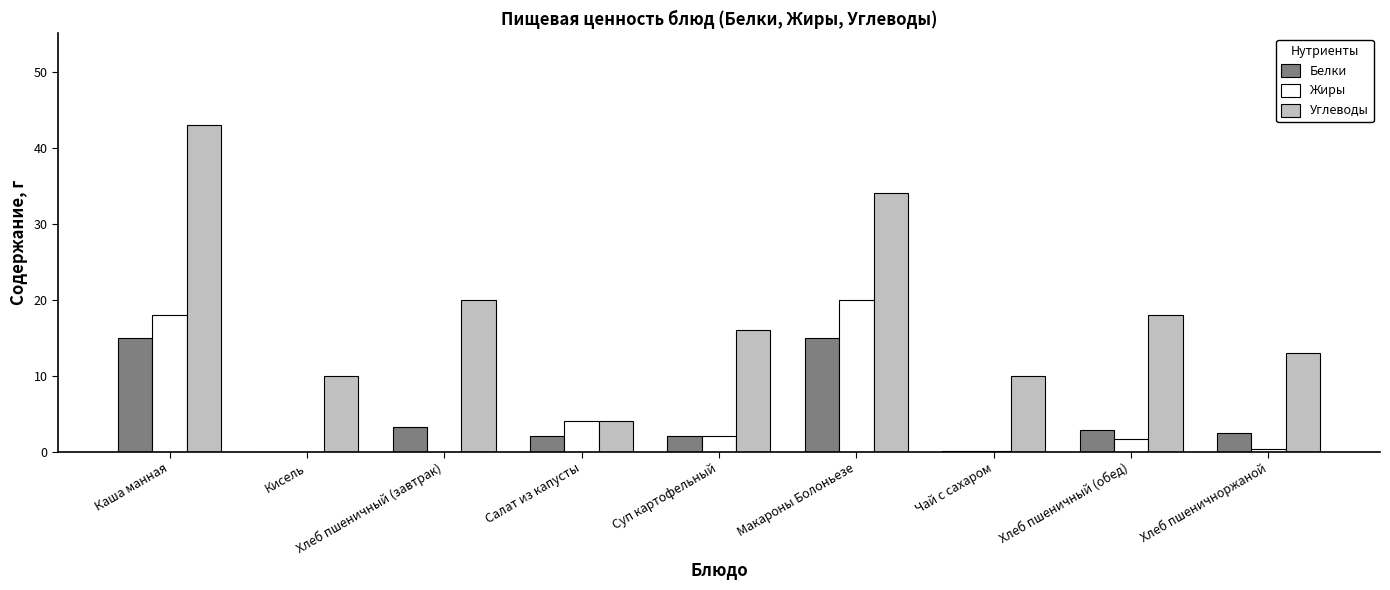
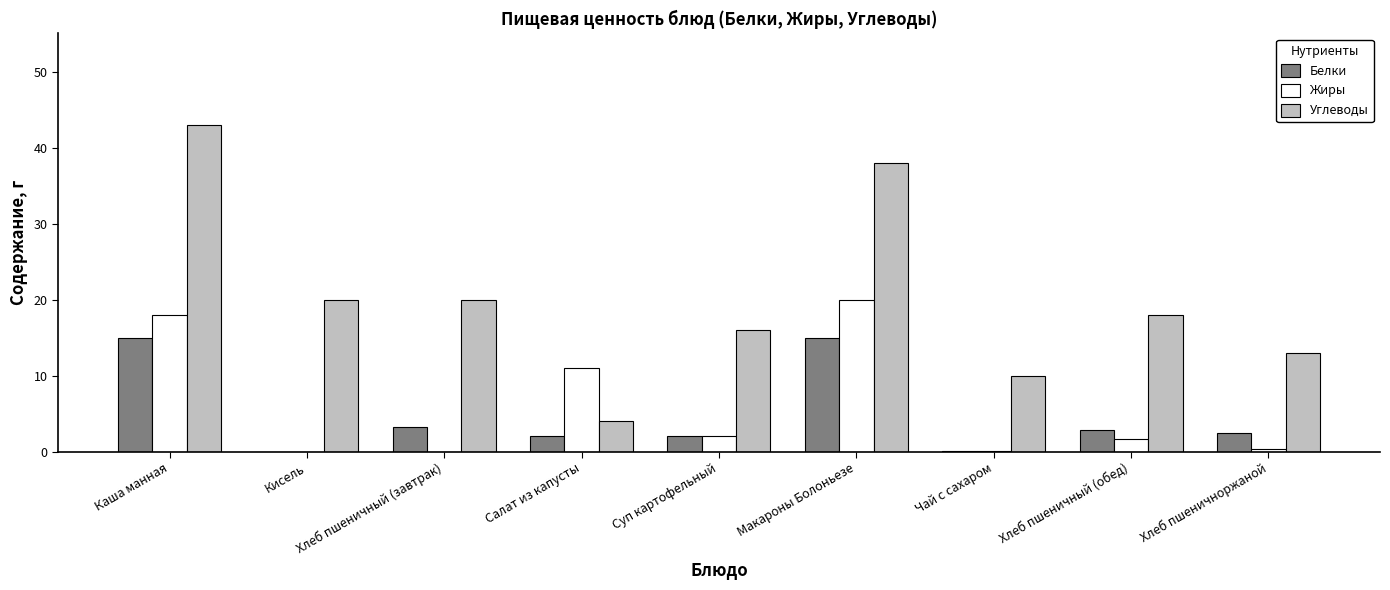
Углеводы, Кисель: 10 -> 20
Жиры, Салат из капусты: 4 -> 11
Углеводы, Макароны Болоньезе: 34 -> 38
